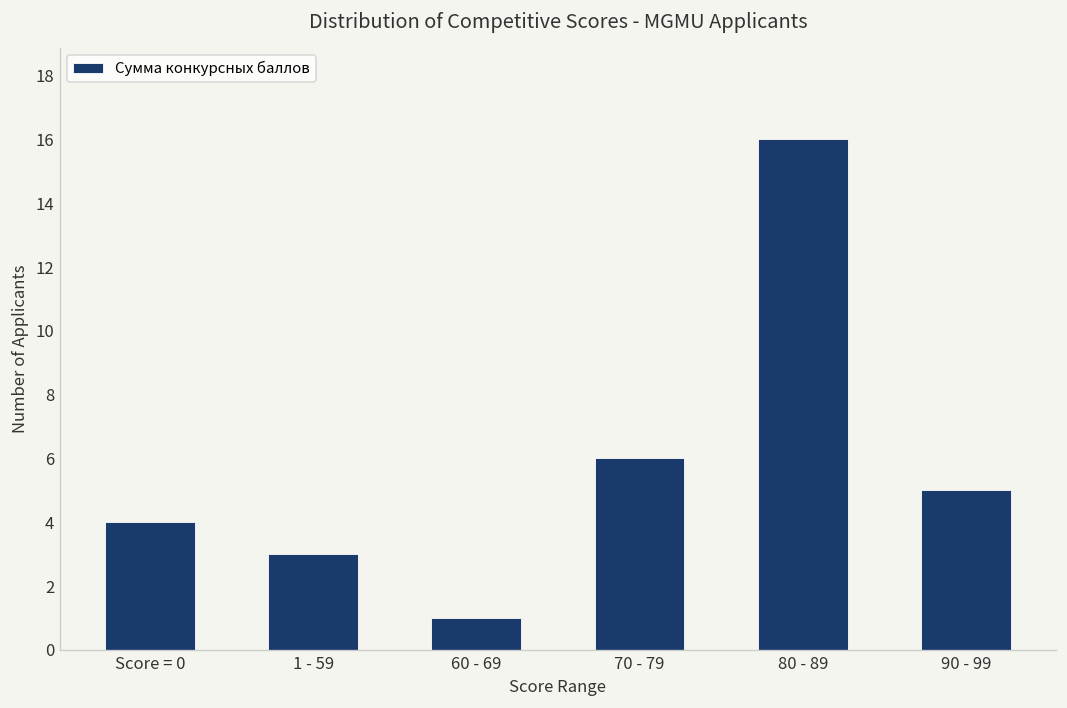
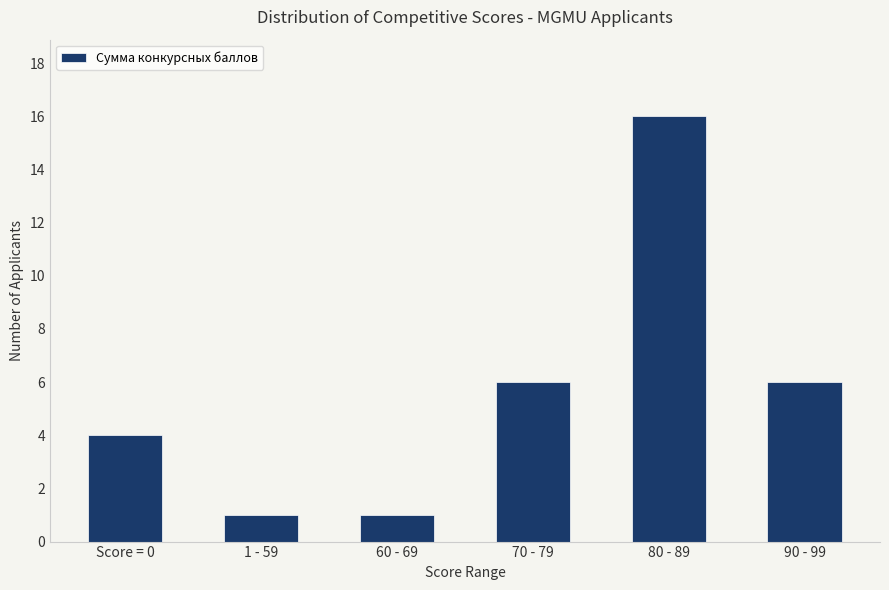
1 - 59: 3 -> 1
90 - 99: 5 -> 6
